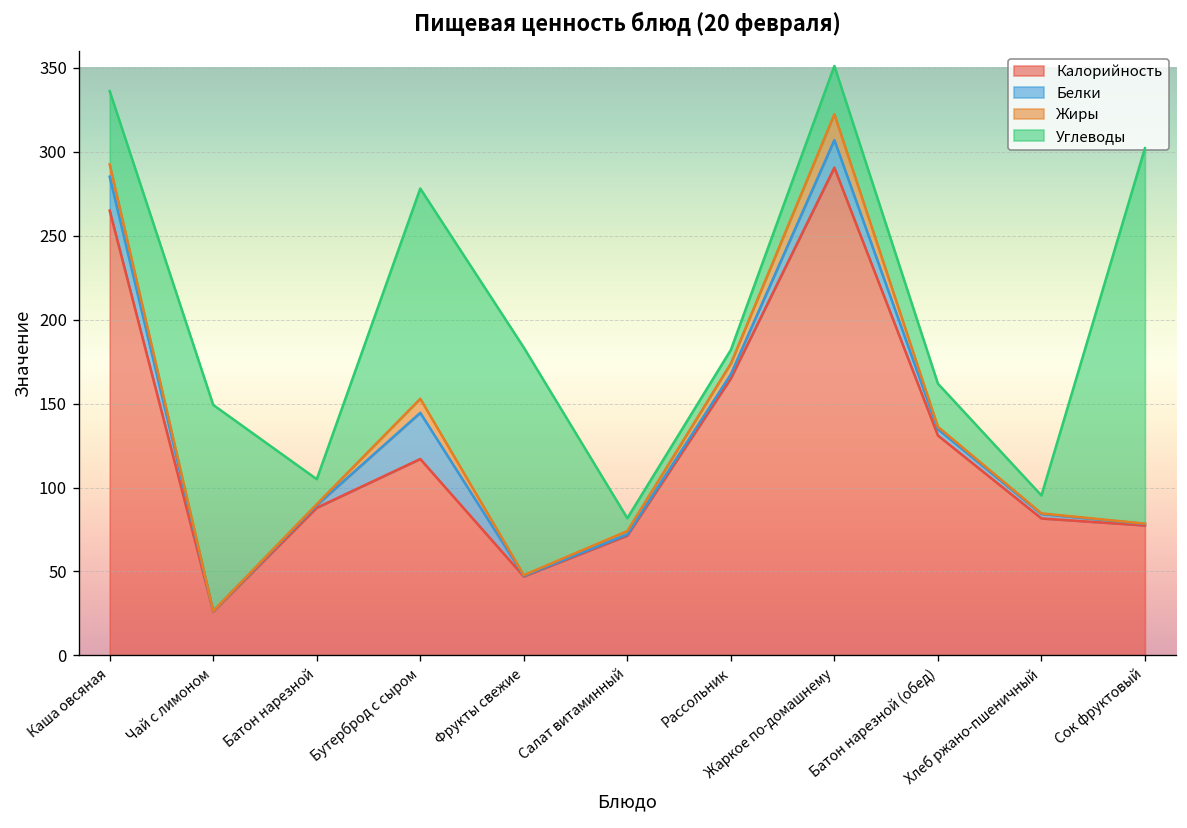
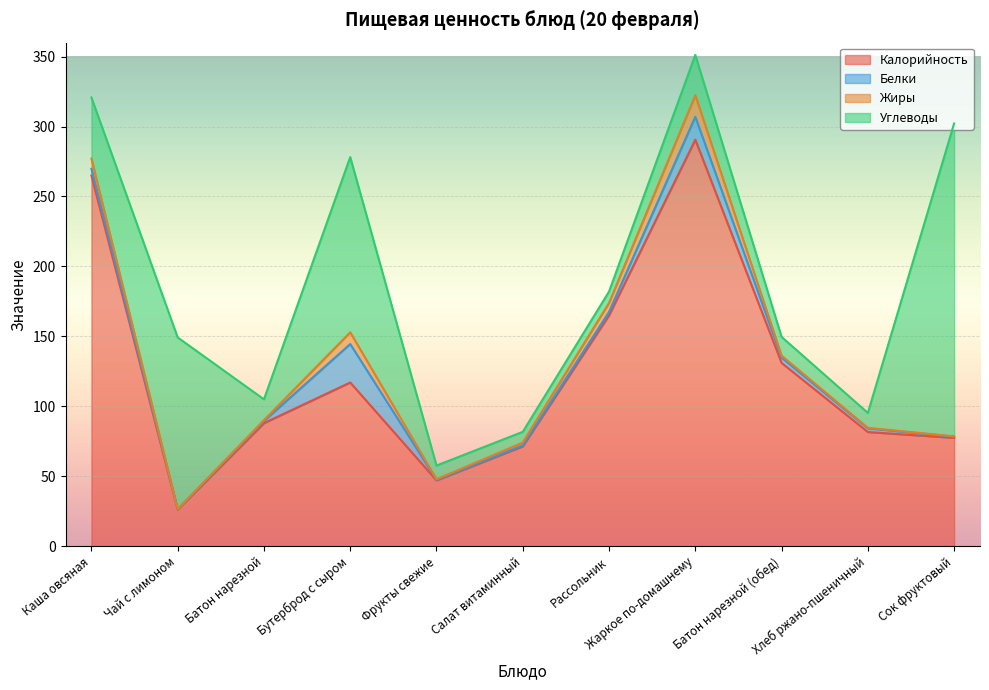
Белки, Каша овсяная: 20 -> 5
Углеводы, Фрукты свежие: 136 -> 10
Углеводы, Батон нарезной (обед): 26 -> 13
